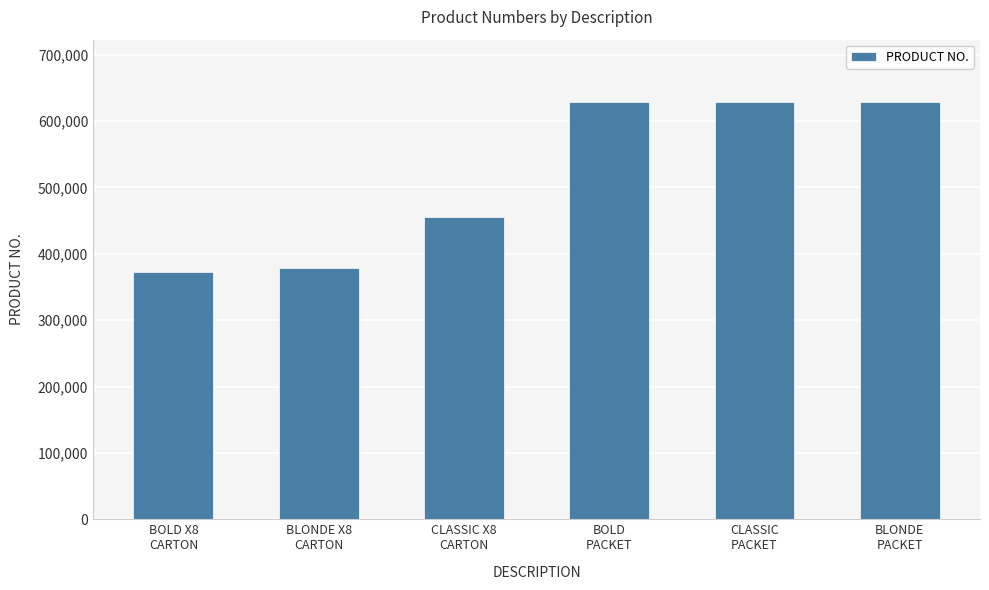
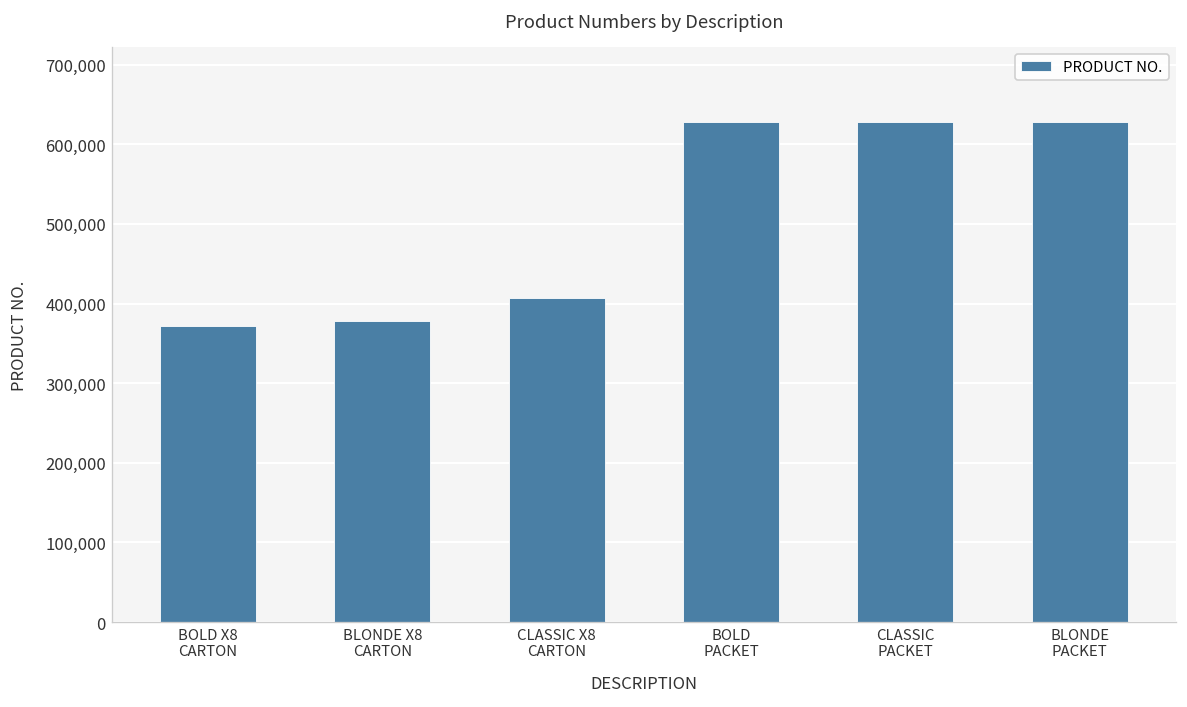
CLASSIC X8 CARTON: 460,000 -> 410,000
